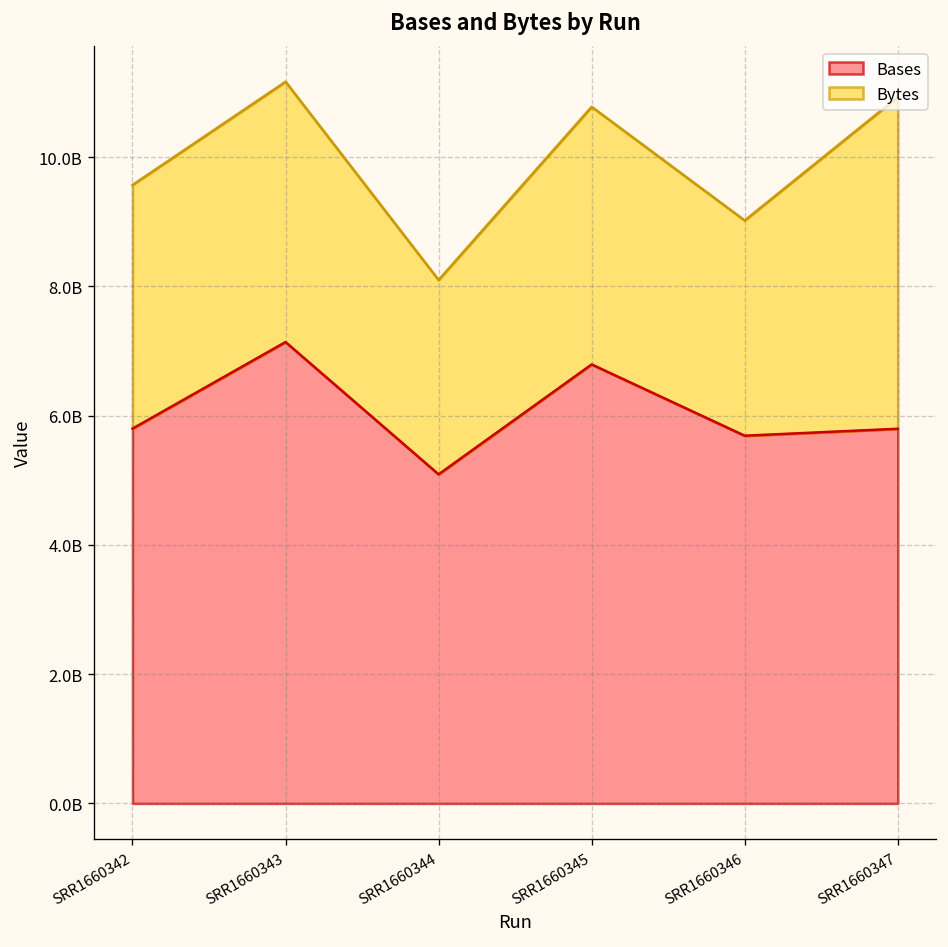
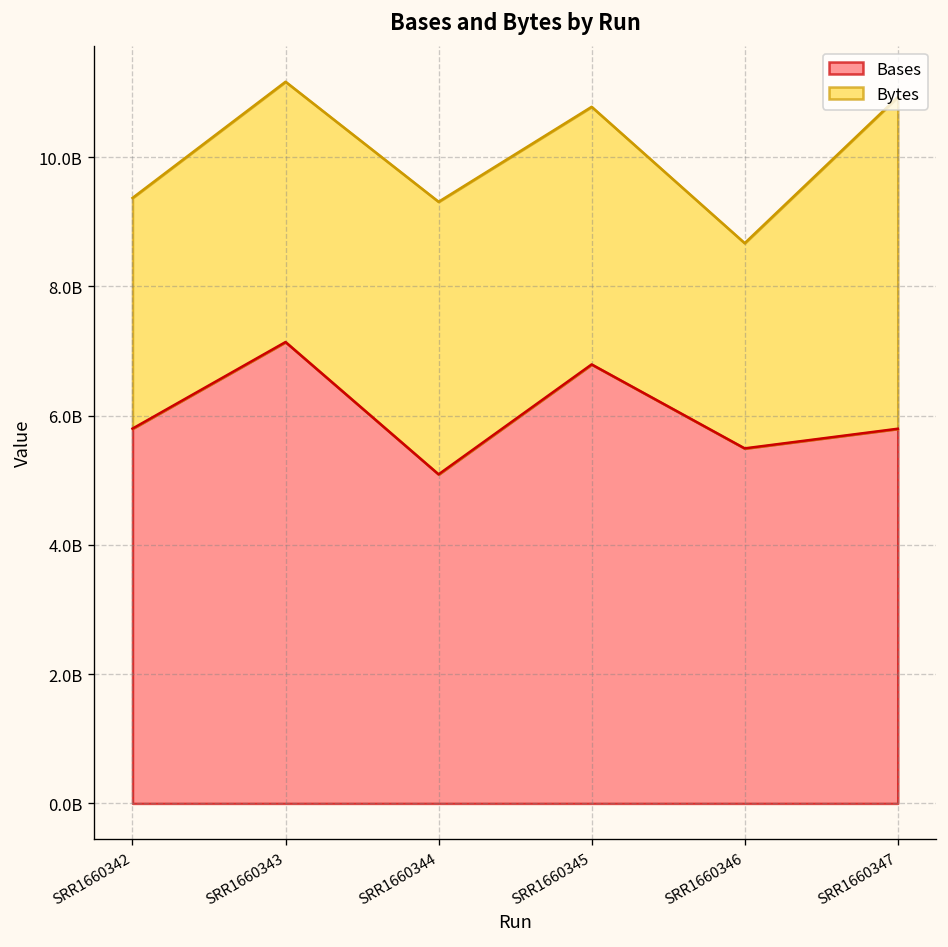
Bytes, SRR1660342: 3800000000 -> 3600000000
Bytes, SRR1660344: 3000000000 -> 4200000000
Bases, SRR1660346: 5700000000 -> 5500000000
Bytes, SRR1660346: 3300000000 -> 3200000000
